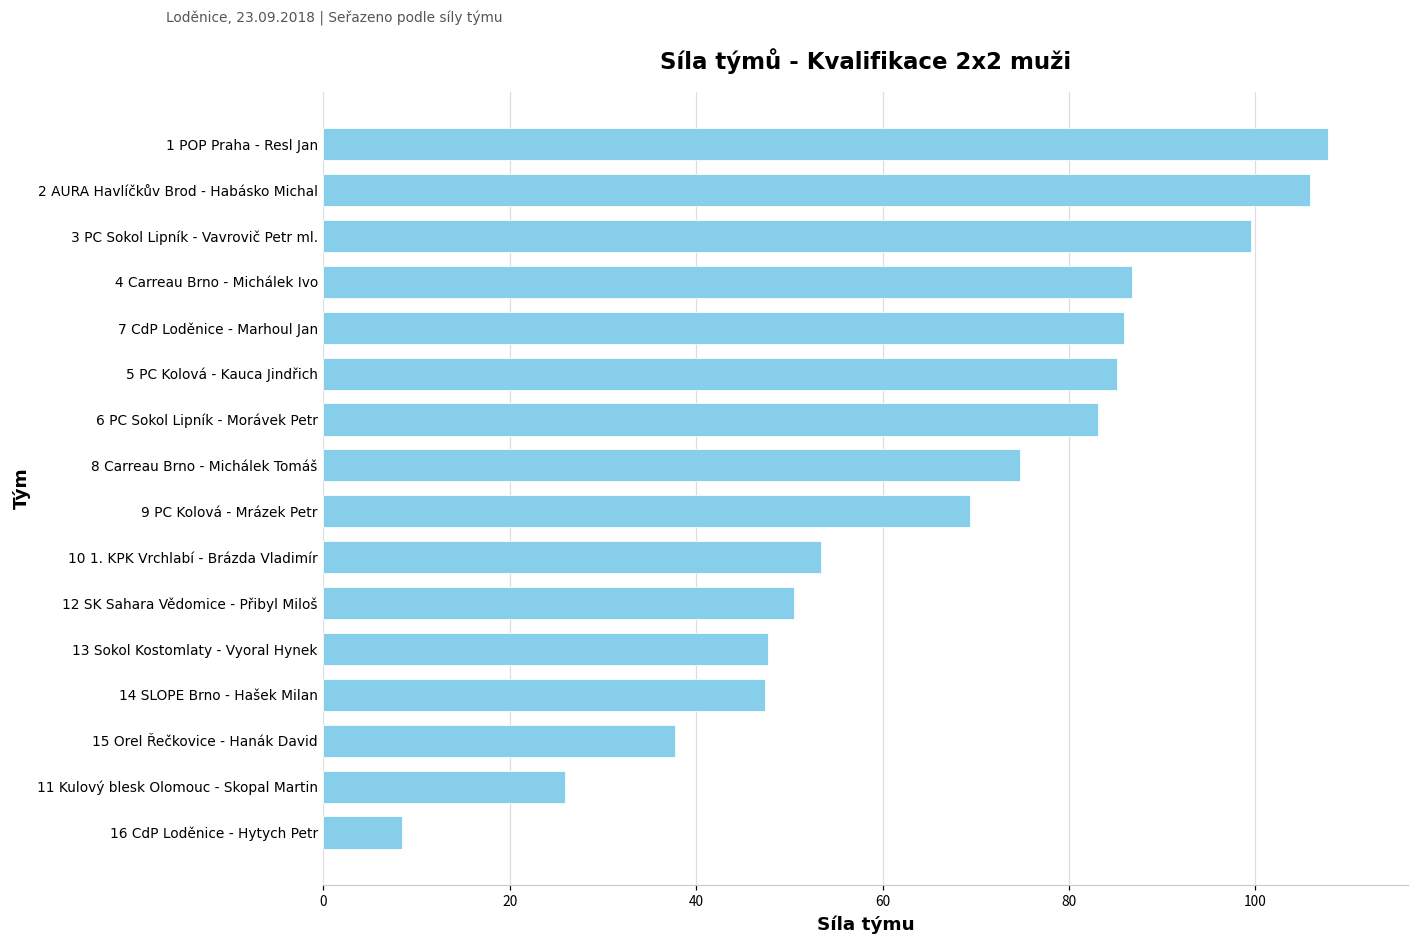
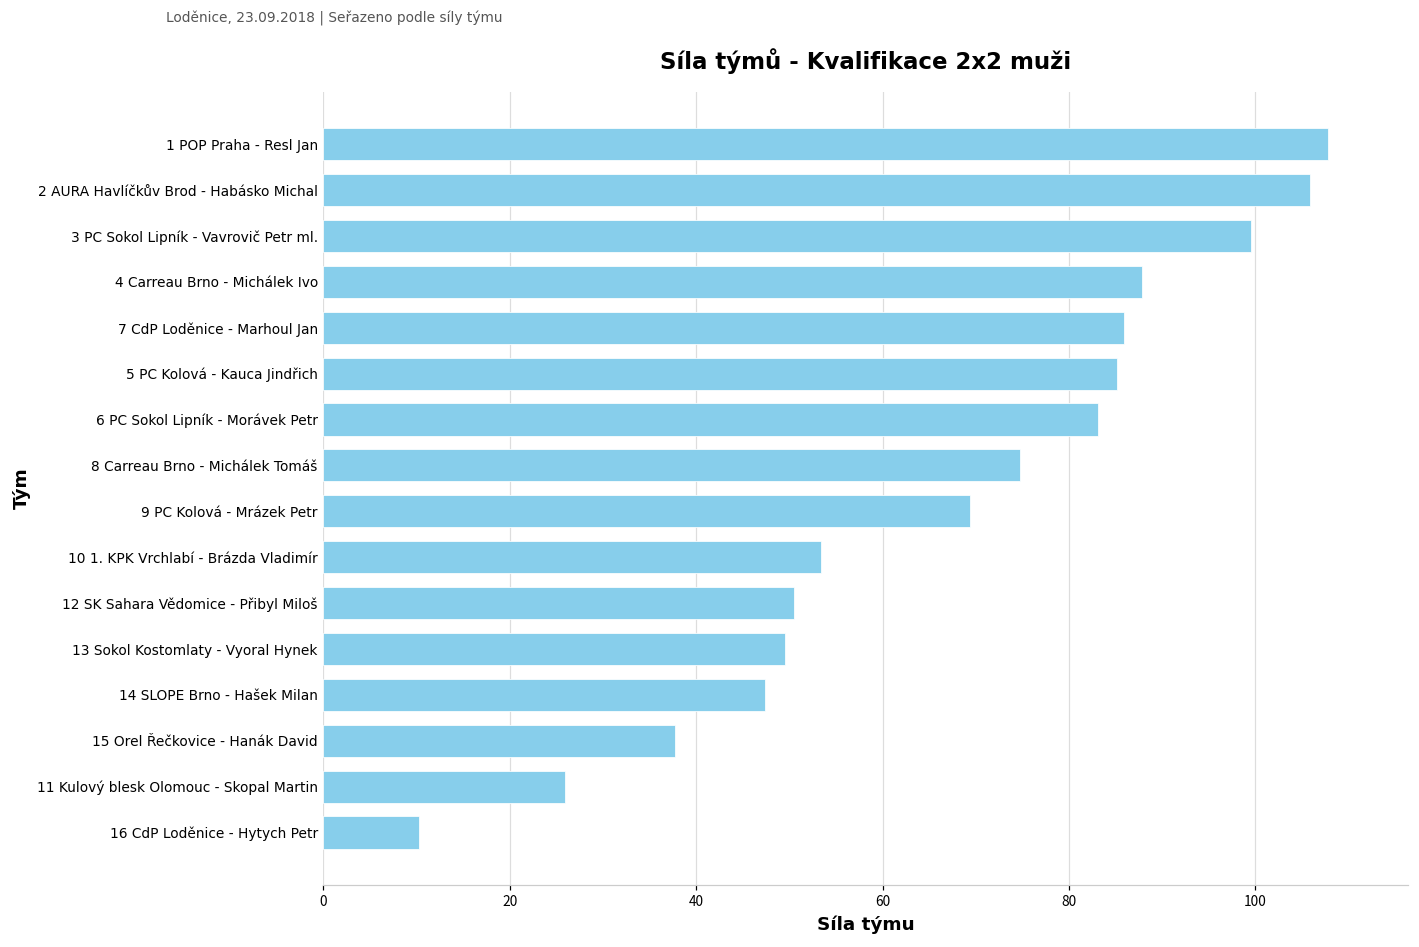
4 Carreau Brno - Michálek Ivo: 87 -> 88
13 Sokol Kostomlaty - Vyoral Hynek: 48 -> 50
16 CdP Loděnice - Hytych Petr: 8 -> 10
